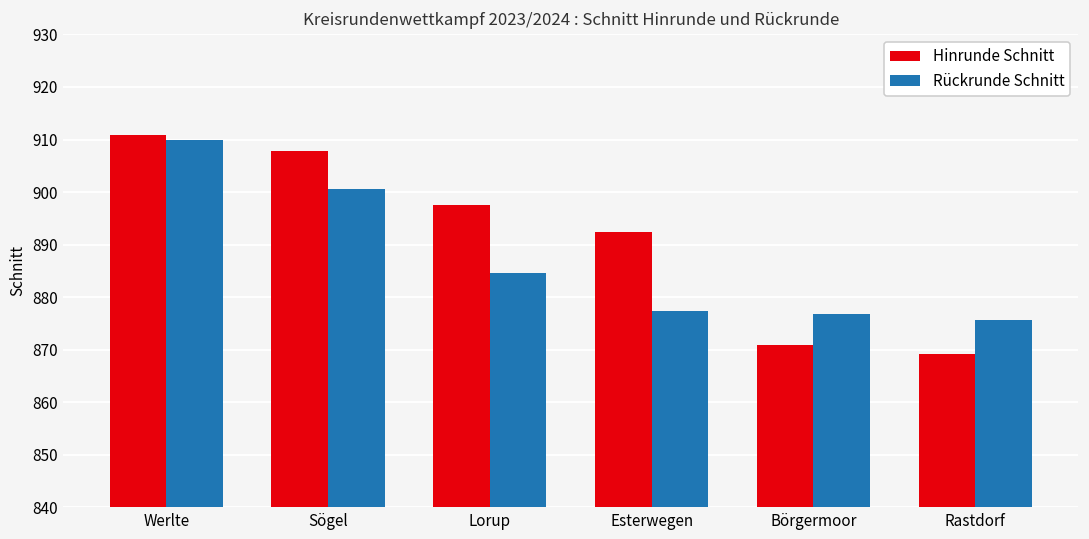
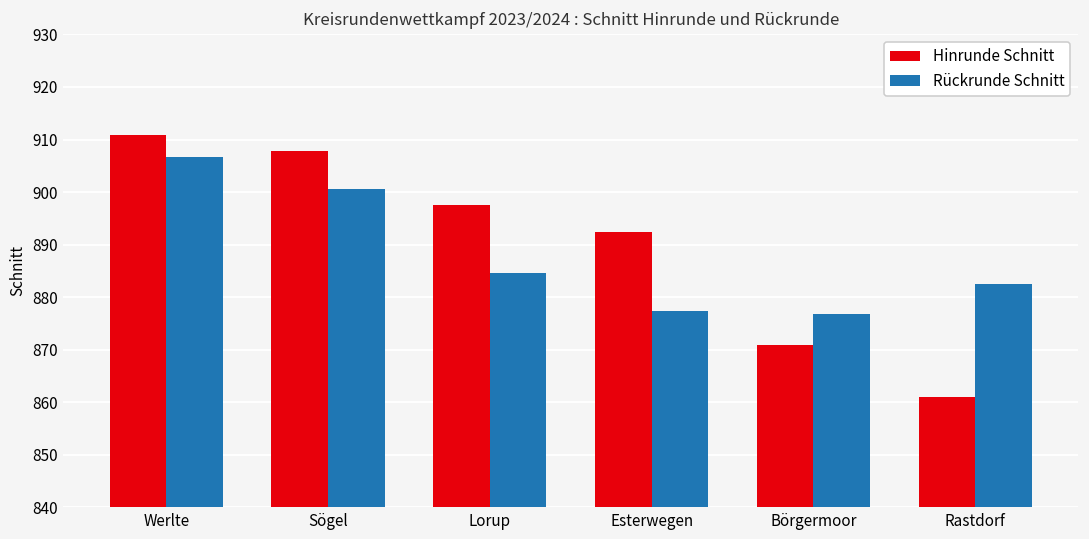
Rückrunde Schnitt, Werlte: 910 -> 907
Hinrunde Schnitt, Rastdorf: 869 -> 861
Rückrunde Schnitt, Rastdorf: 876 -> 883
